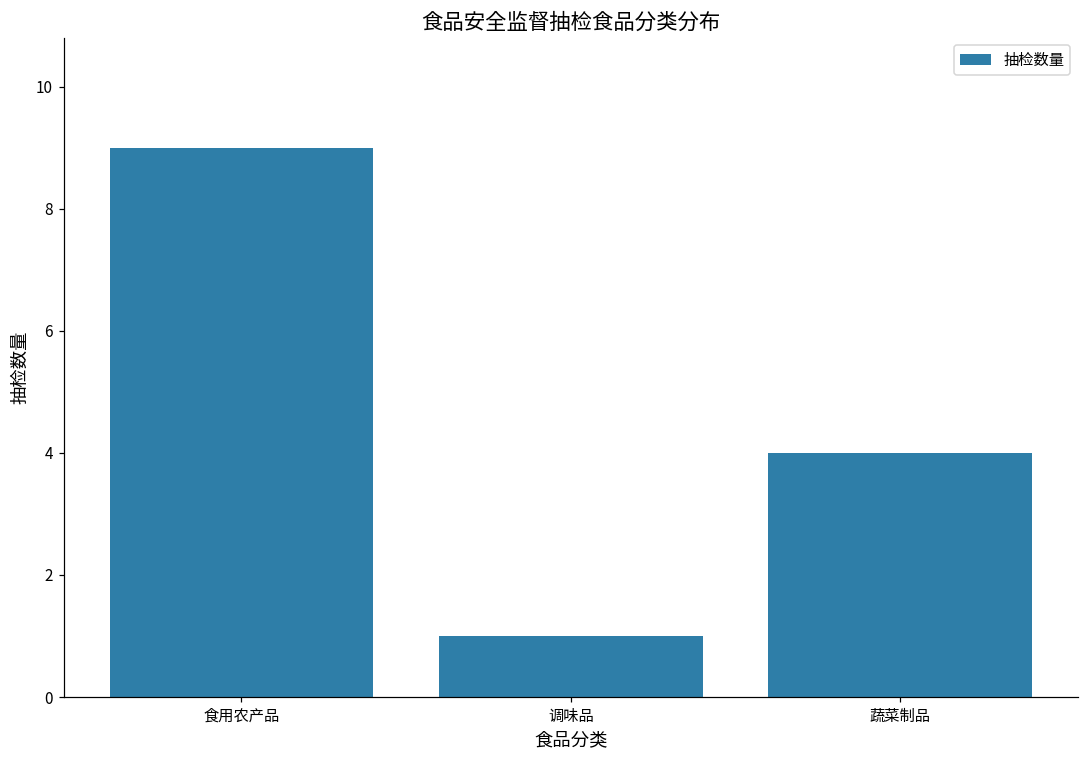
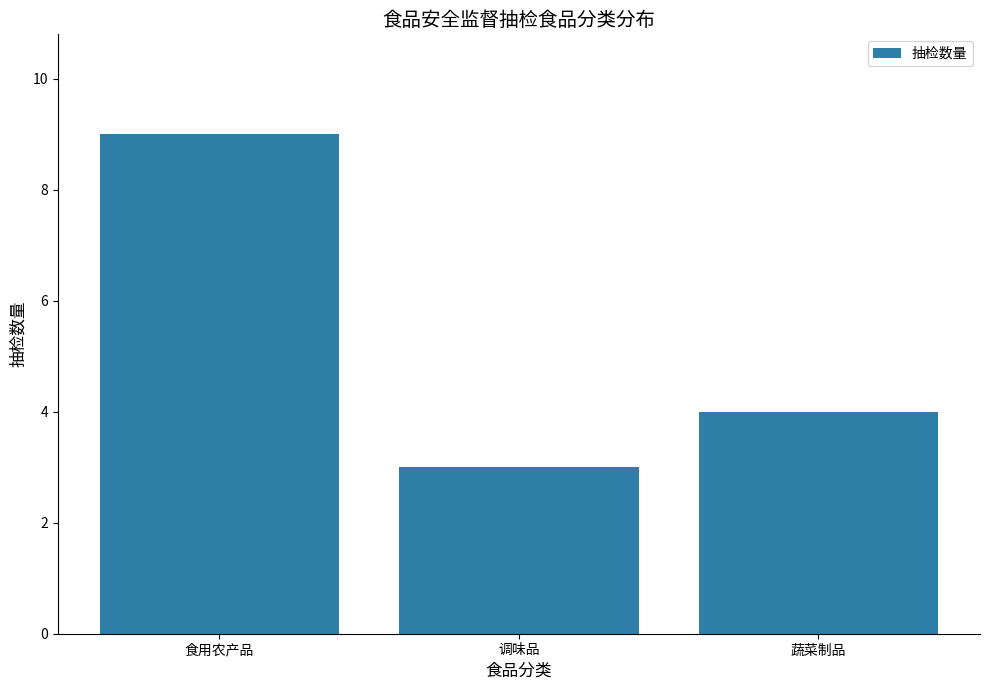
调味品: 1 -> 3
